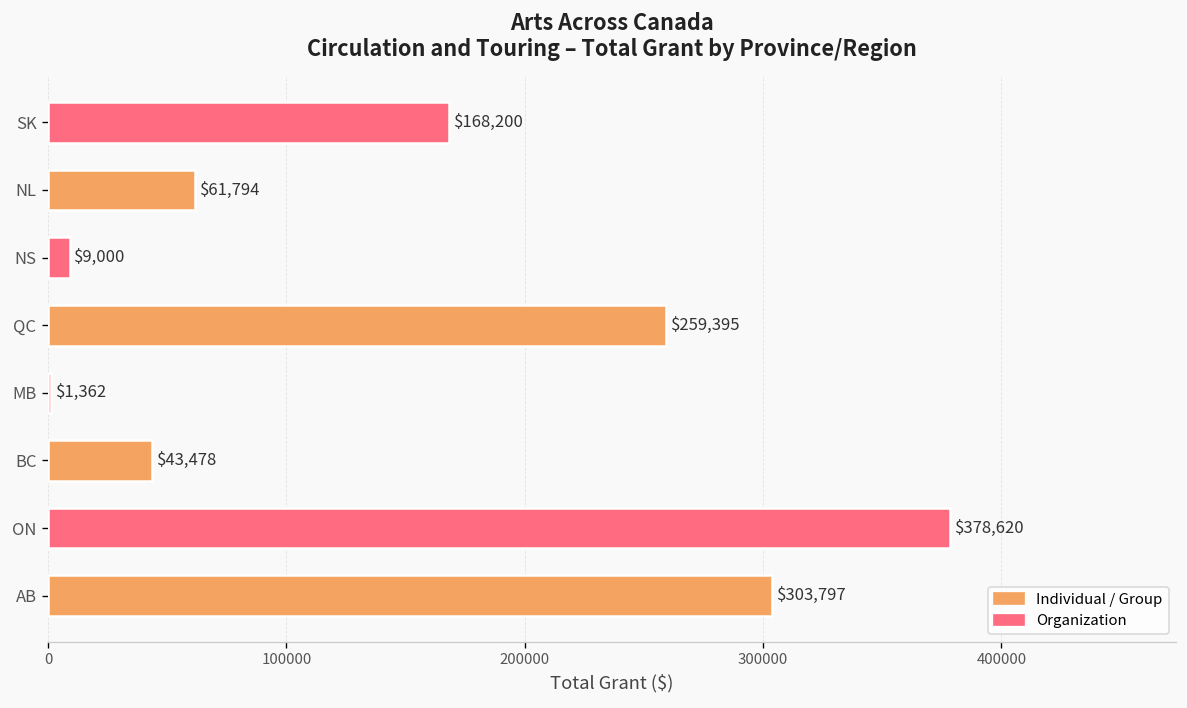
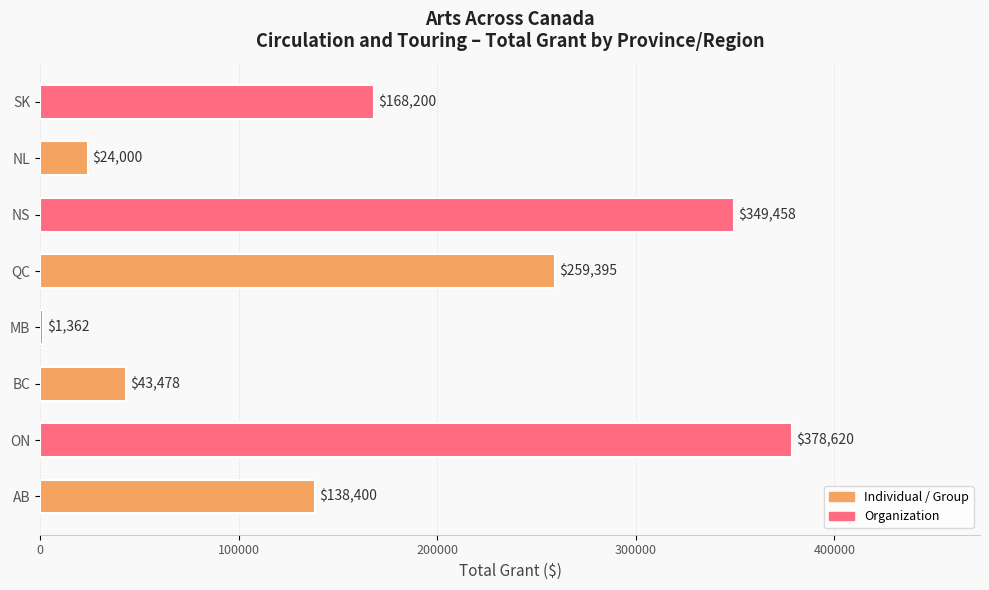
NL: $61,794 -> $24,000
NS: $9,000 -> $349,458
AB: $303,797 -> $138,400
